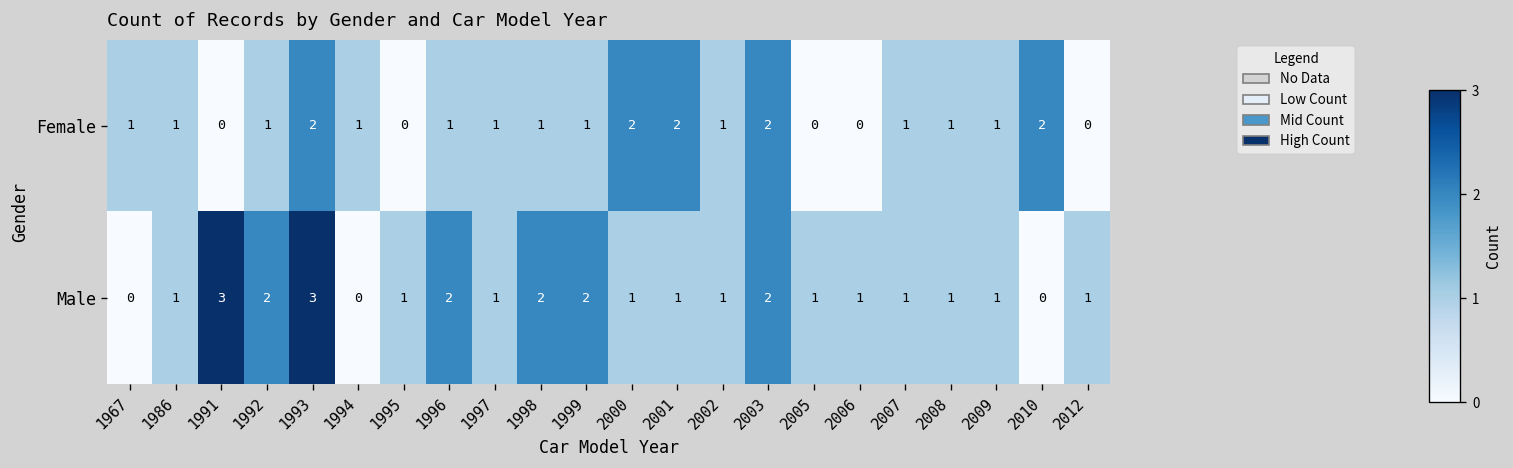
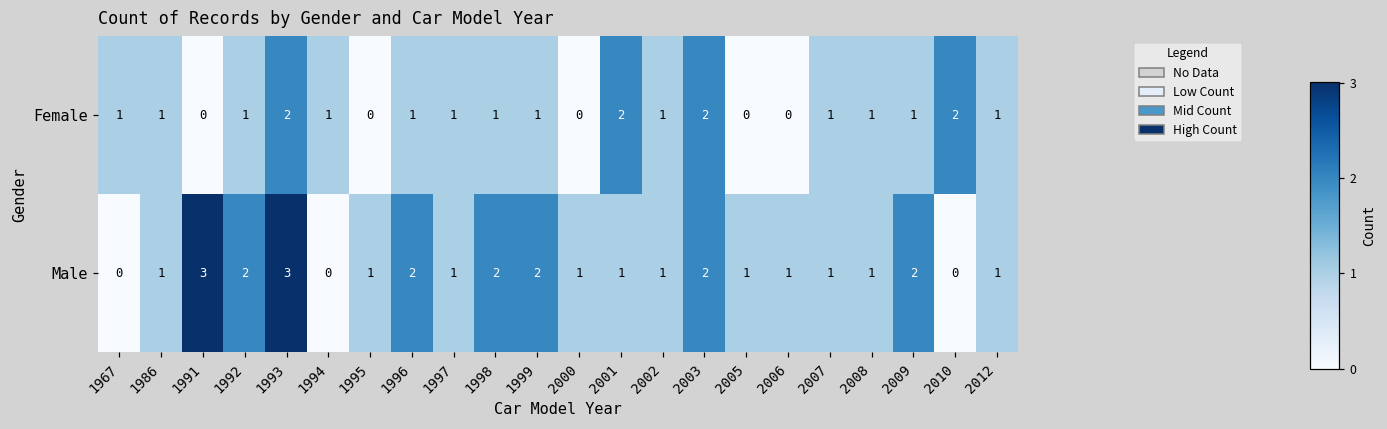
Female, 2000: 2 -> 0
Female, 2012: 0 -> 1
Male, 2009: 1 -> 2
